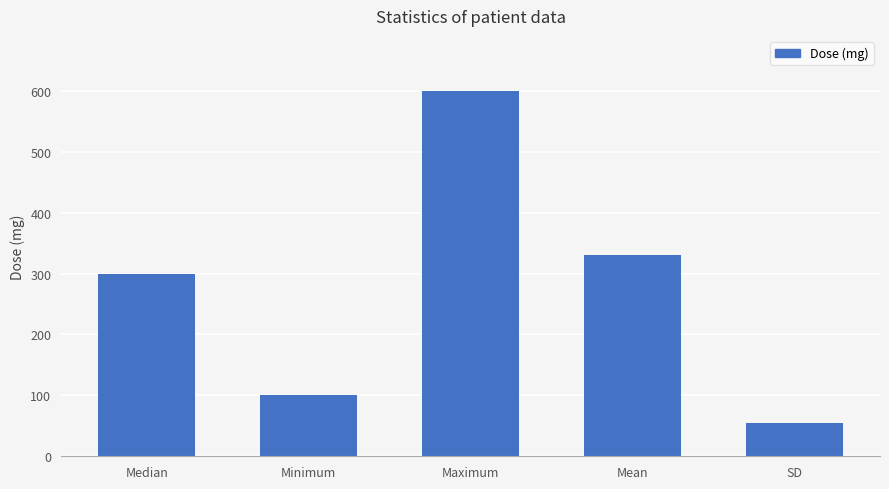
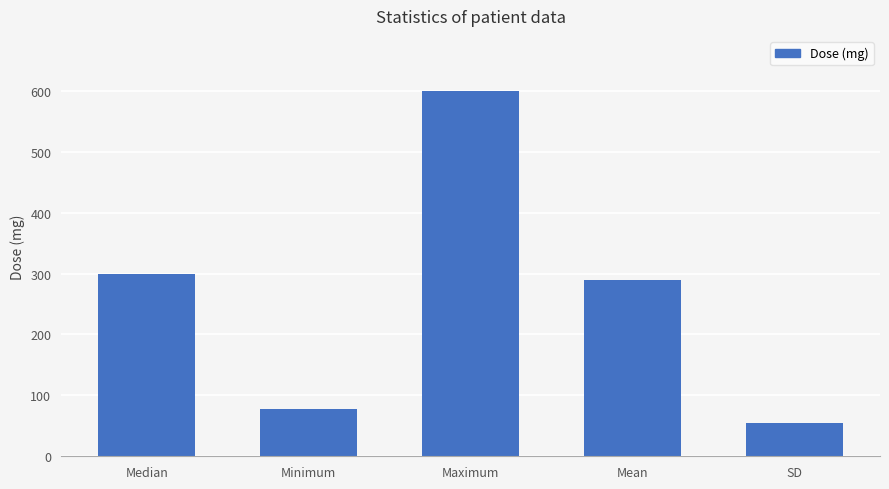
Minimum: 100 -> 80
Mean: 330 -> 290
